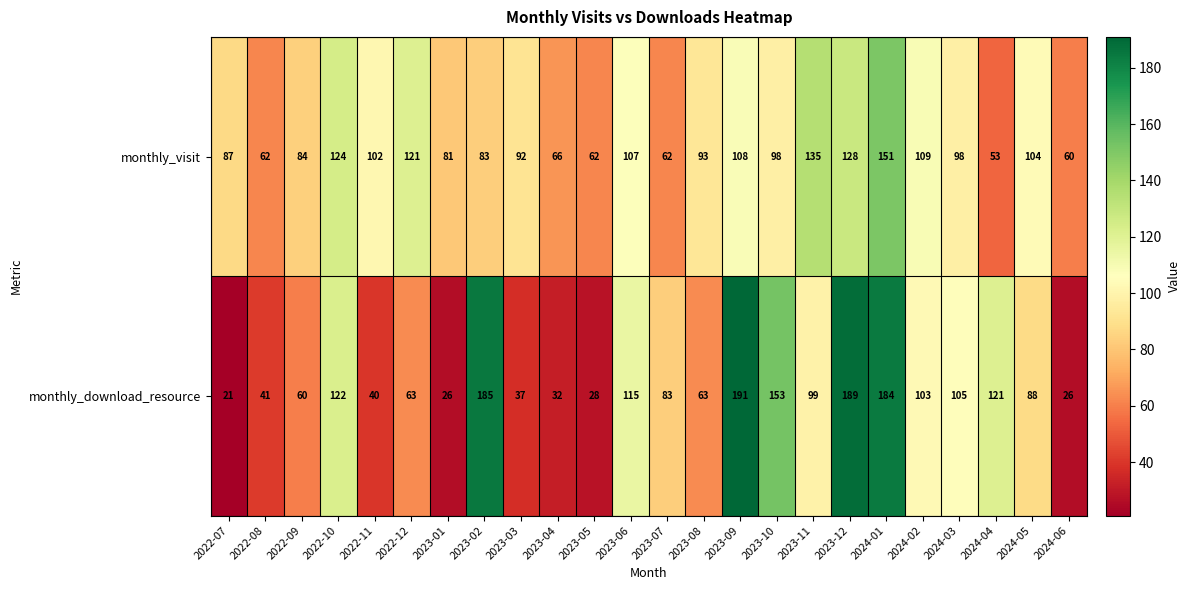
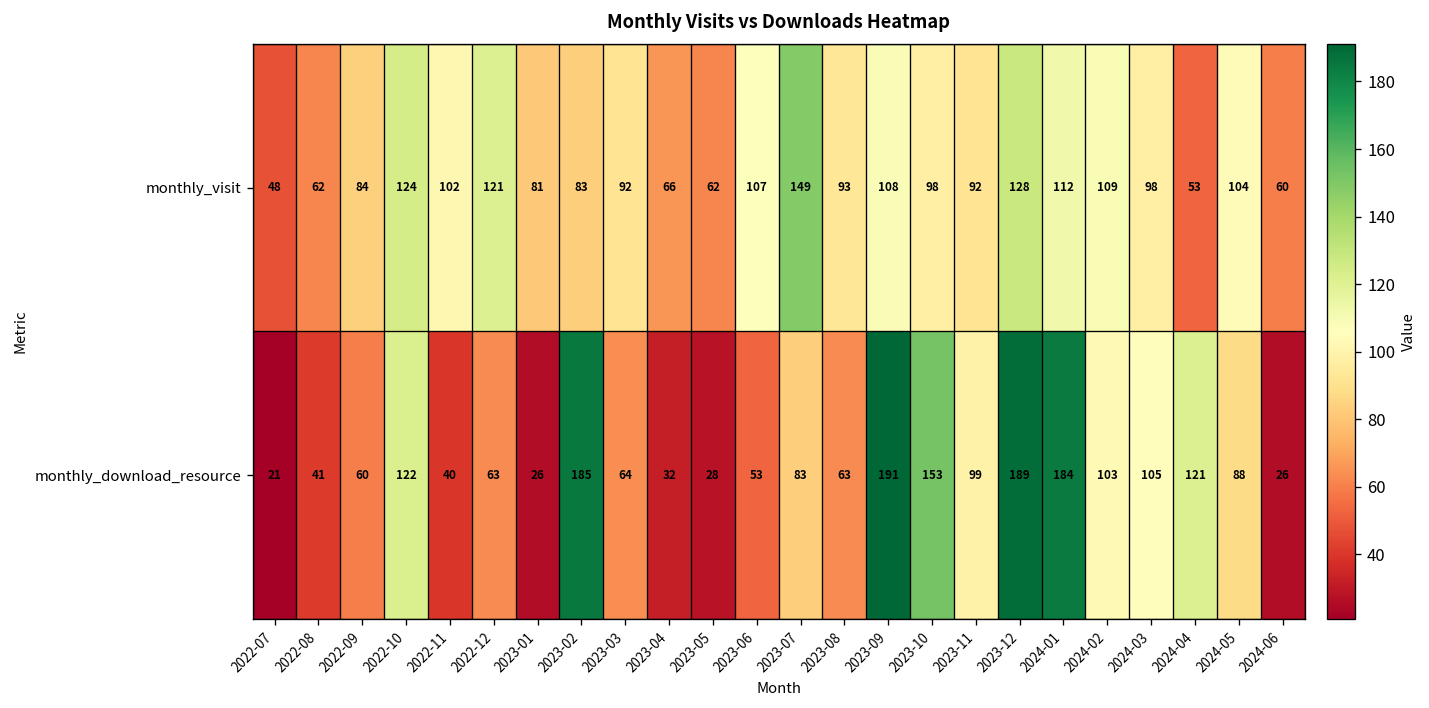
monthly_visit, 2022-07: 87 -> 48
monthly_visit, 2023-07: 62 -> 149
monthly_visit, 2023-11: 135 -> 92
monthly_visit, 2024-01: 151 -> 112
monthly_download_resource, 2023-03: 37 -> 64
monthly_download_resource, 2023-06: 115 -> 53
